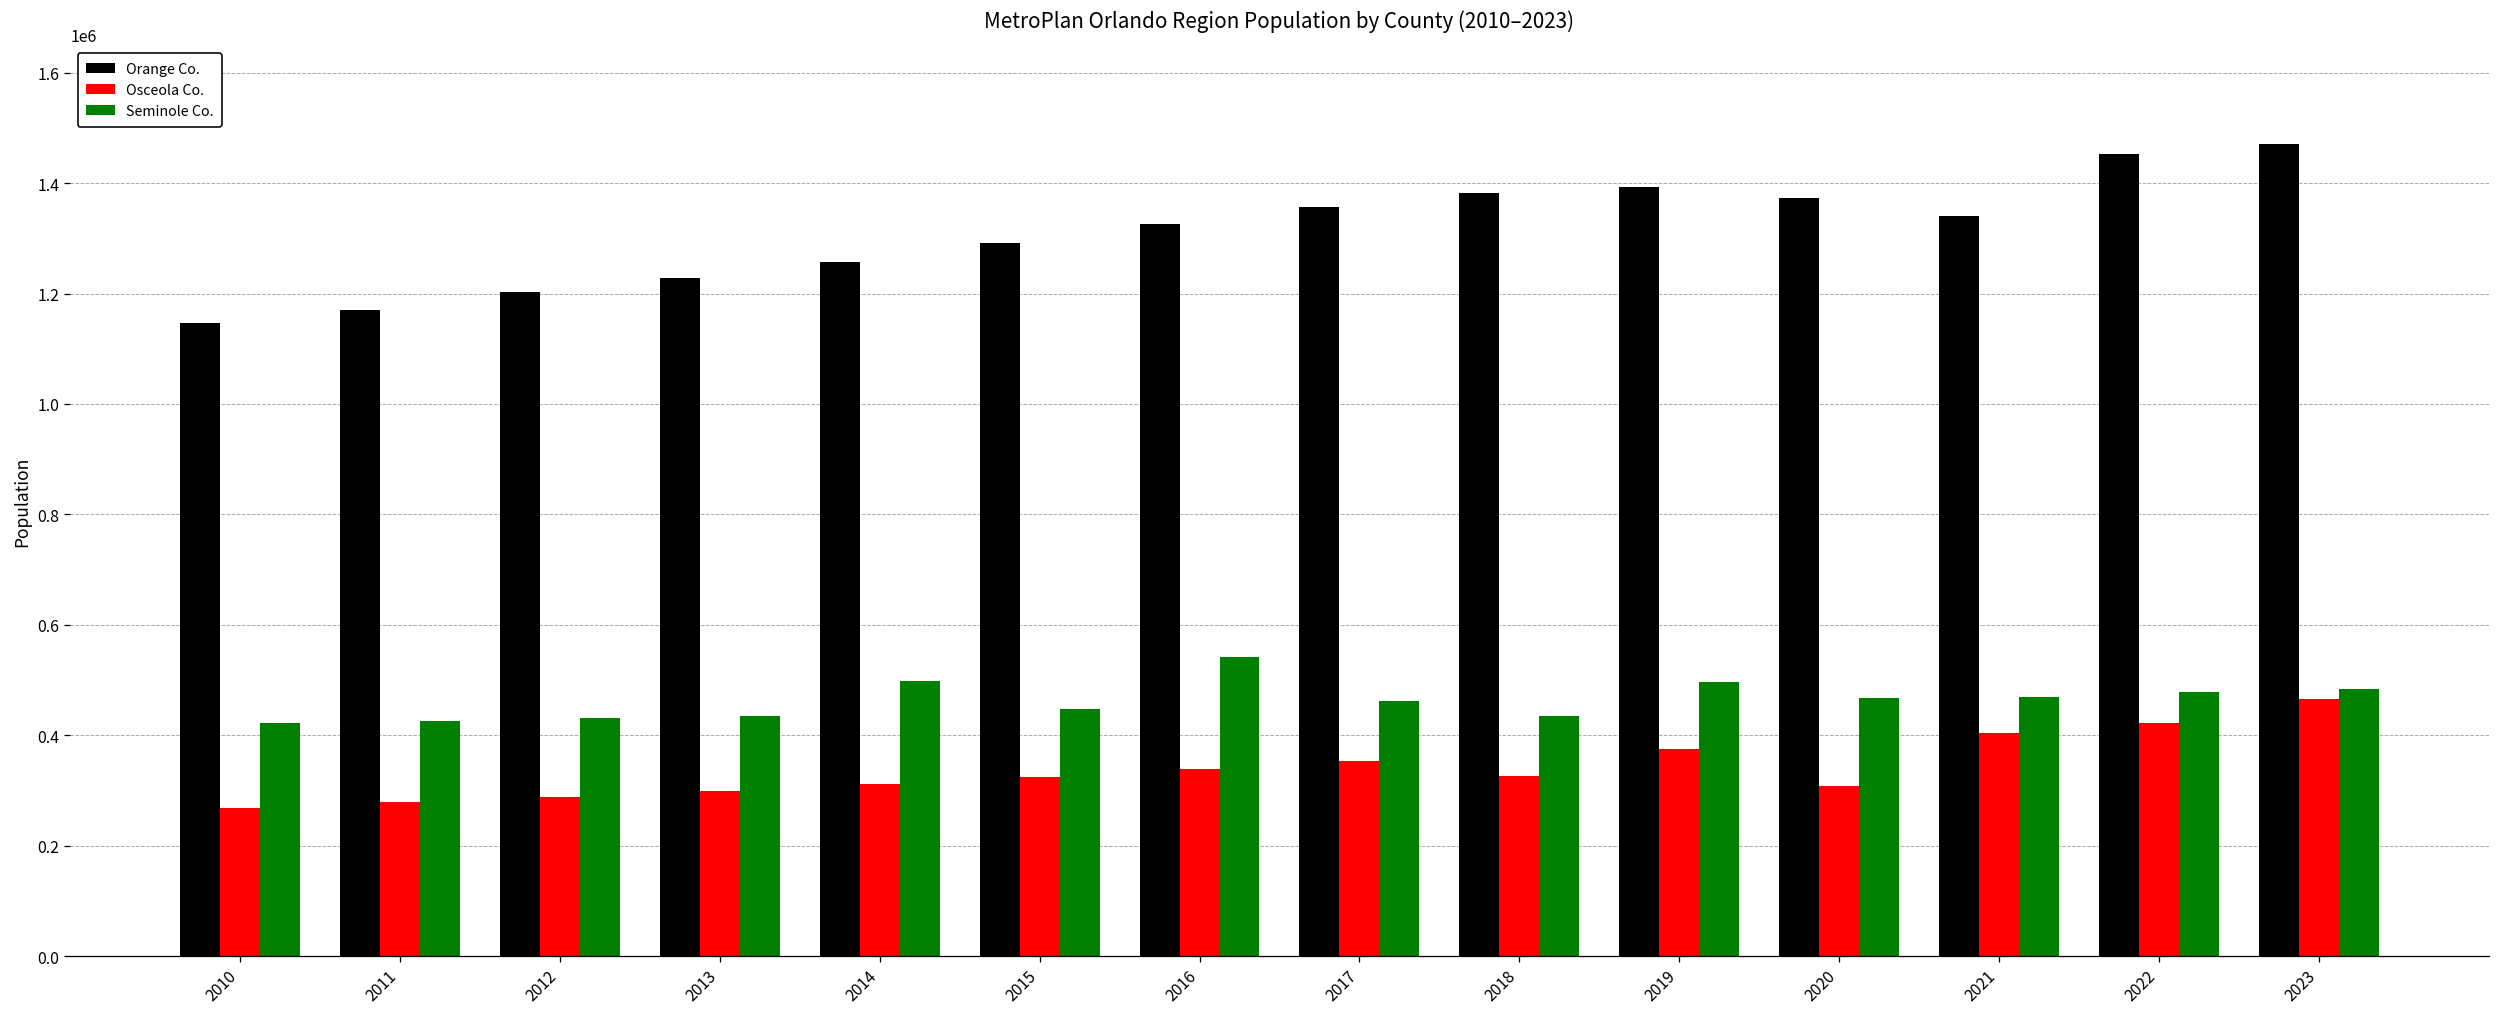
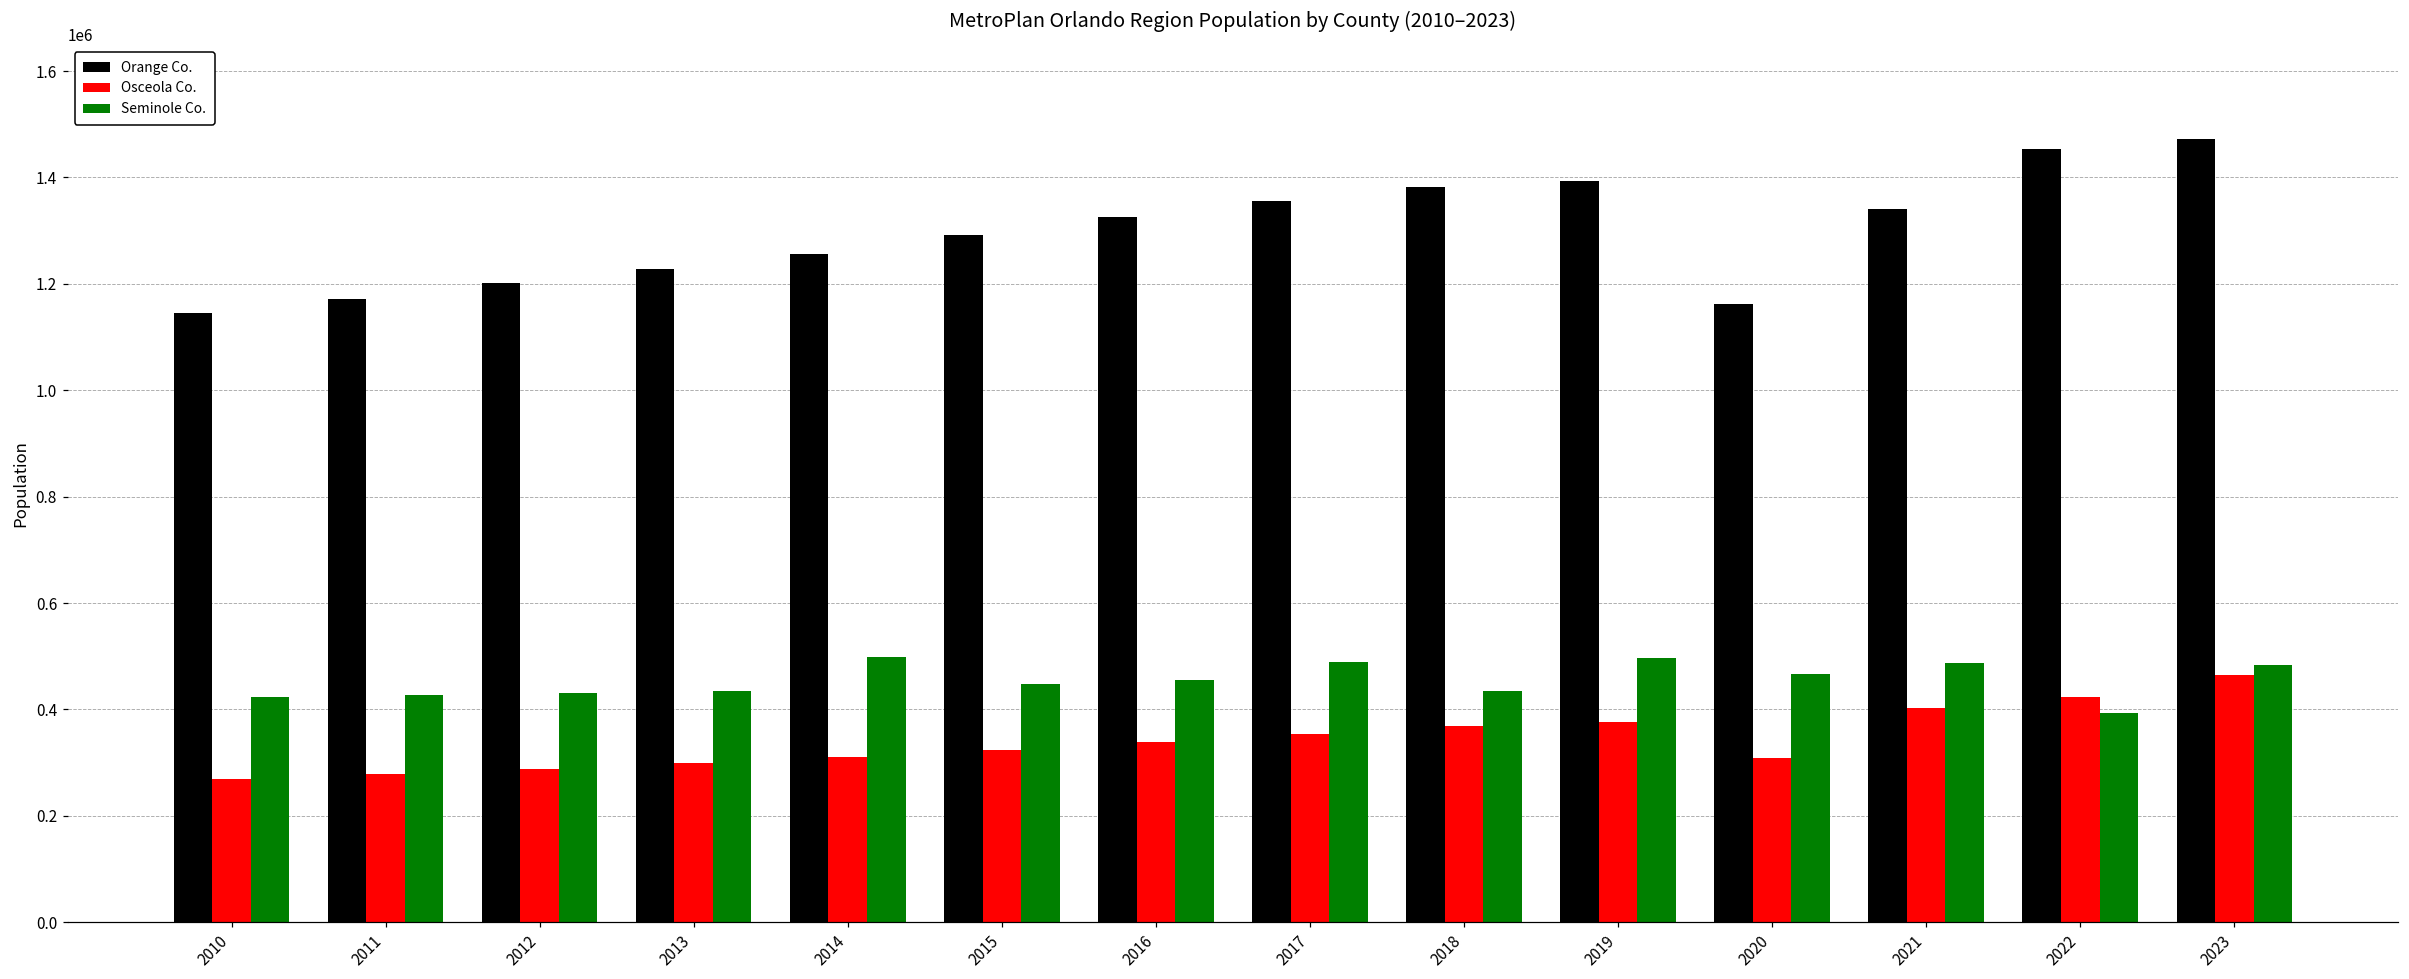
Seminole Co., 2016: 540000 -> 460000
Seminole Co., 2017: 460000 -> 490000
Osceola Co., 2018: 330000 -> 370000
Orange Co., 2020: 1370000 -> 1160000
Seminole Co., 2021: 470000 -> 490000
Seminole Co., 2022: 480000 -> 390000
